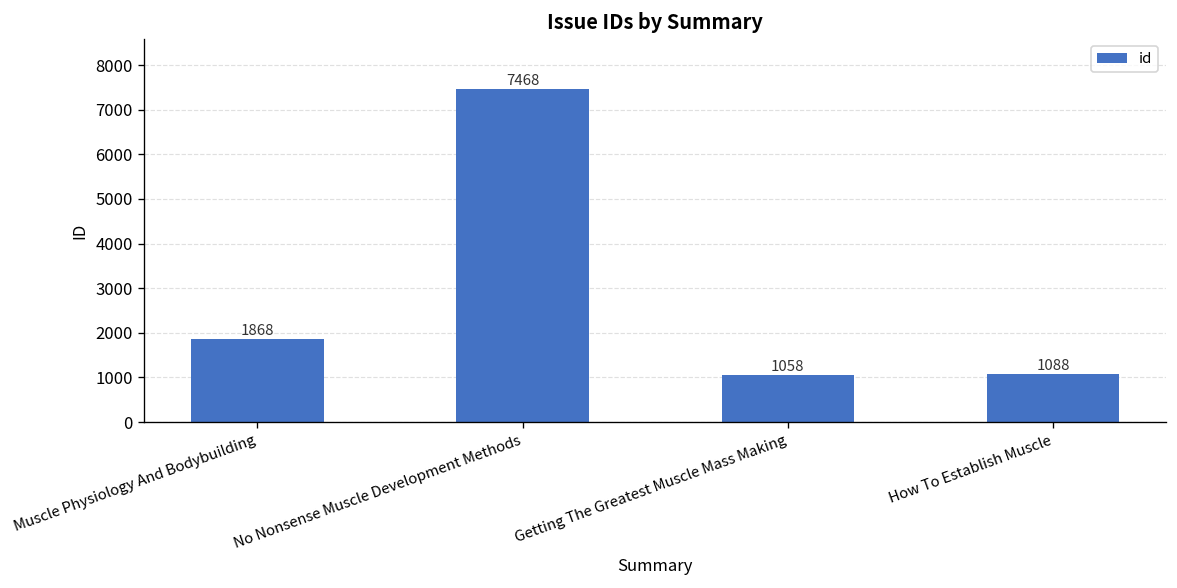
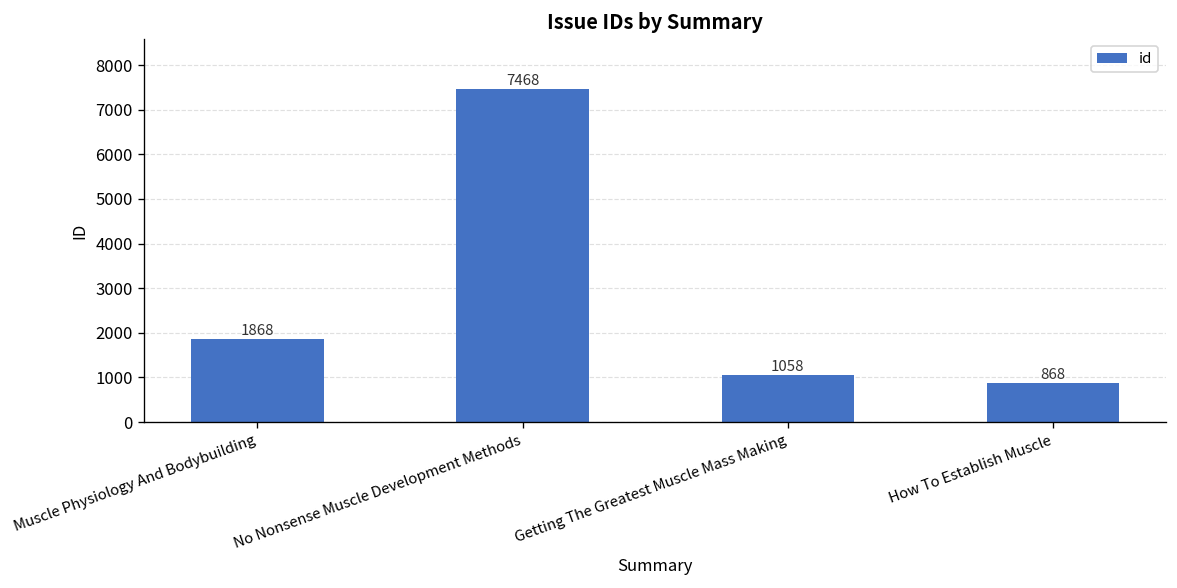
How To Establish Muscle: 1088 -> 868
